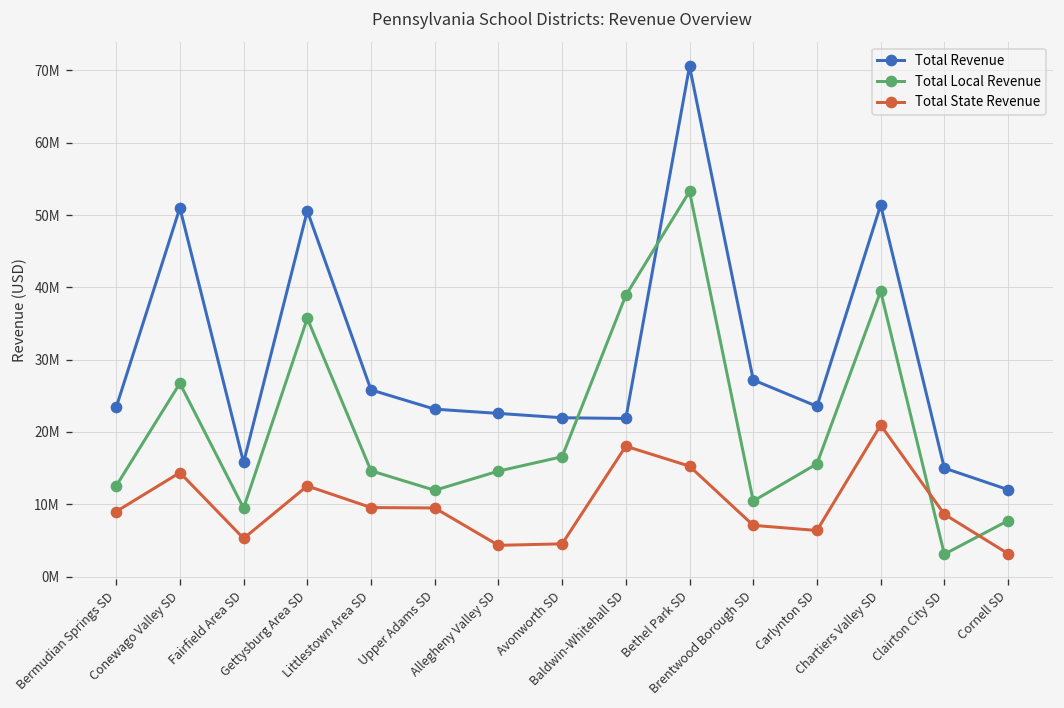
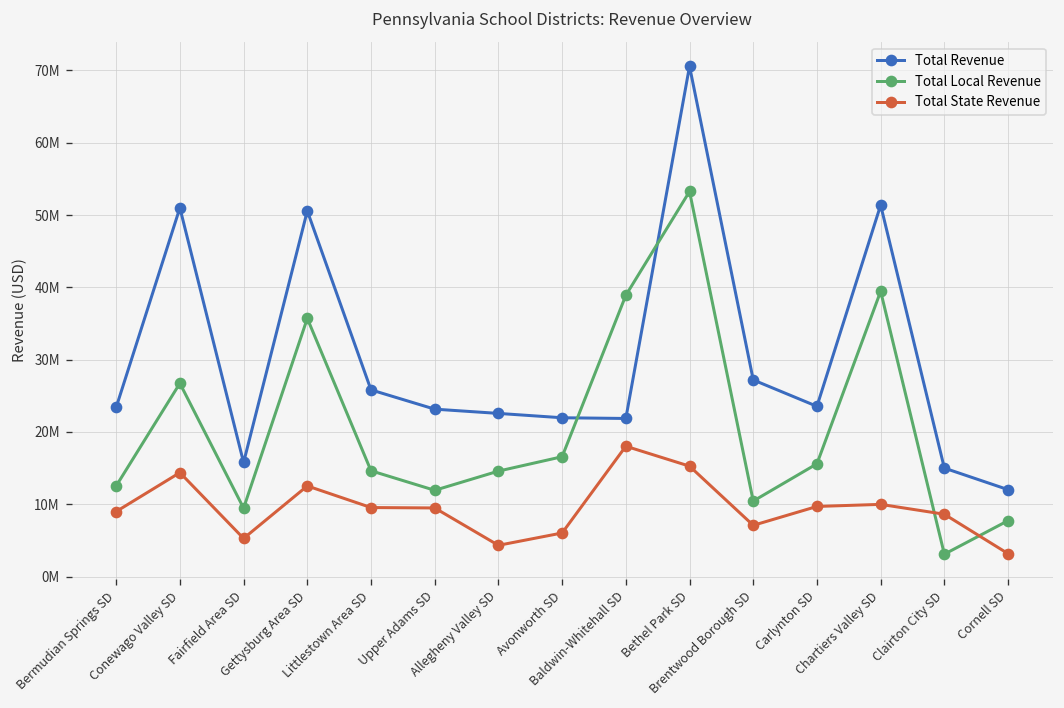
Total State Revenue, Avonworth SD: 5000000 -> 6000000
Total State Revenue, Carlynton SD: 6000000 -> 10000000
Total State Revenue, Chartiers Valley SD: 21000000 -> 10000000
